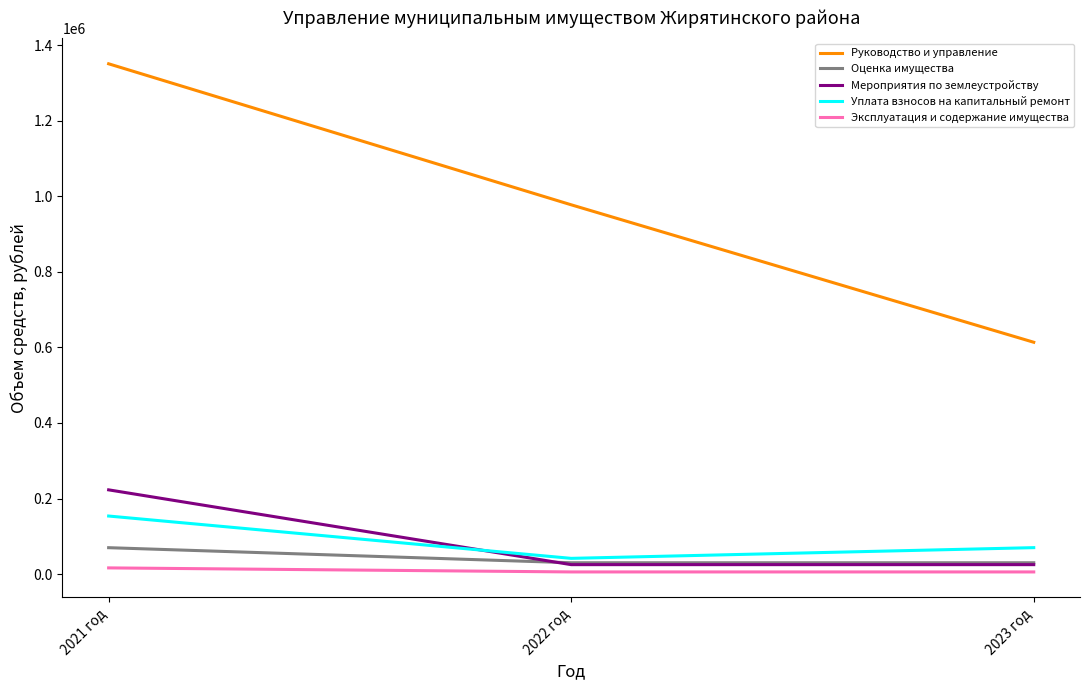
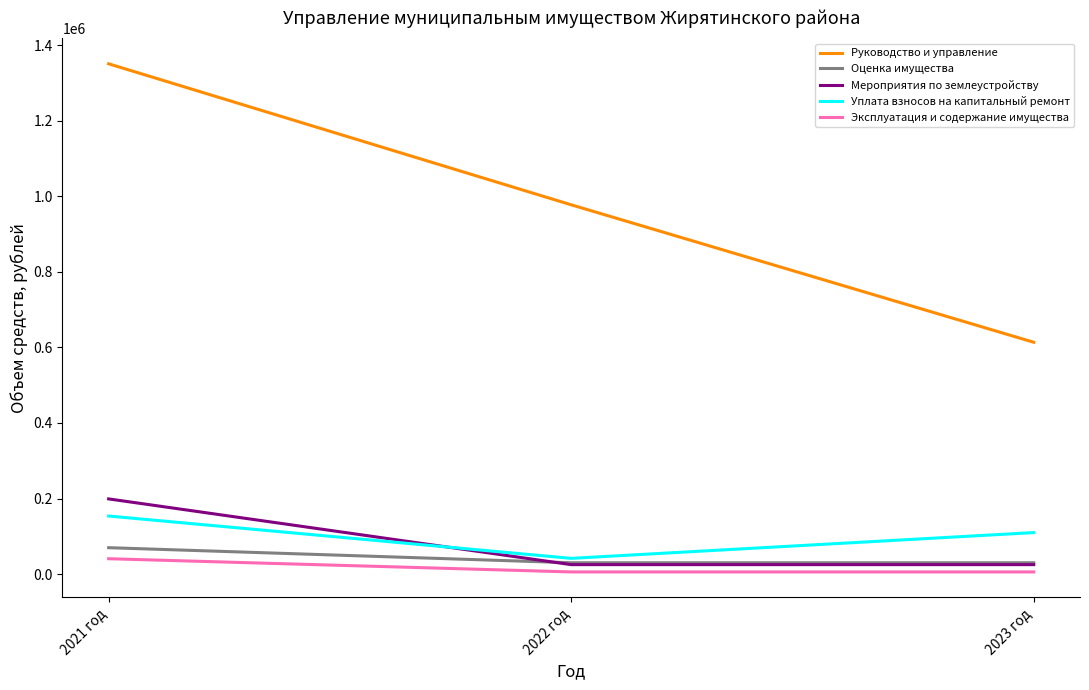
Мероприятия по землеустройству, 2021 год: 220000 -> 200000
Эксплуатация и содержание имущества, 2021 год: 20000 -> 40000
Уплата взносов на капитальный ремонт, 2023 год: 70000 -> 110000
